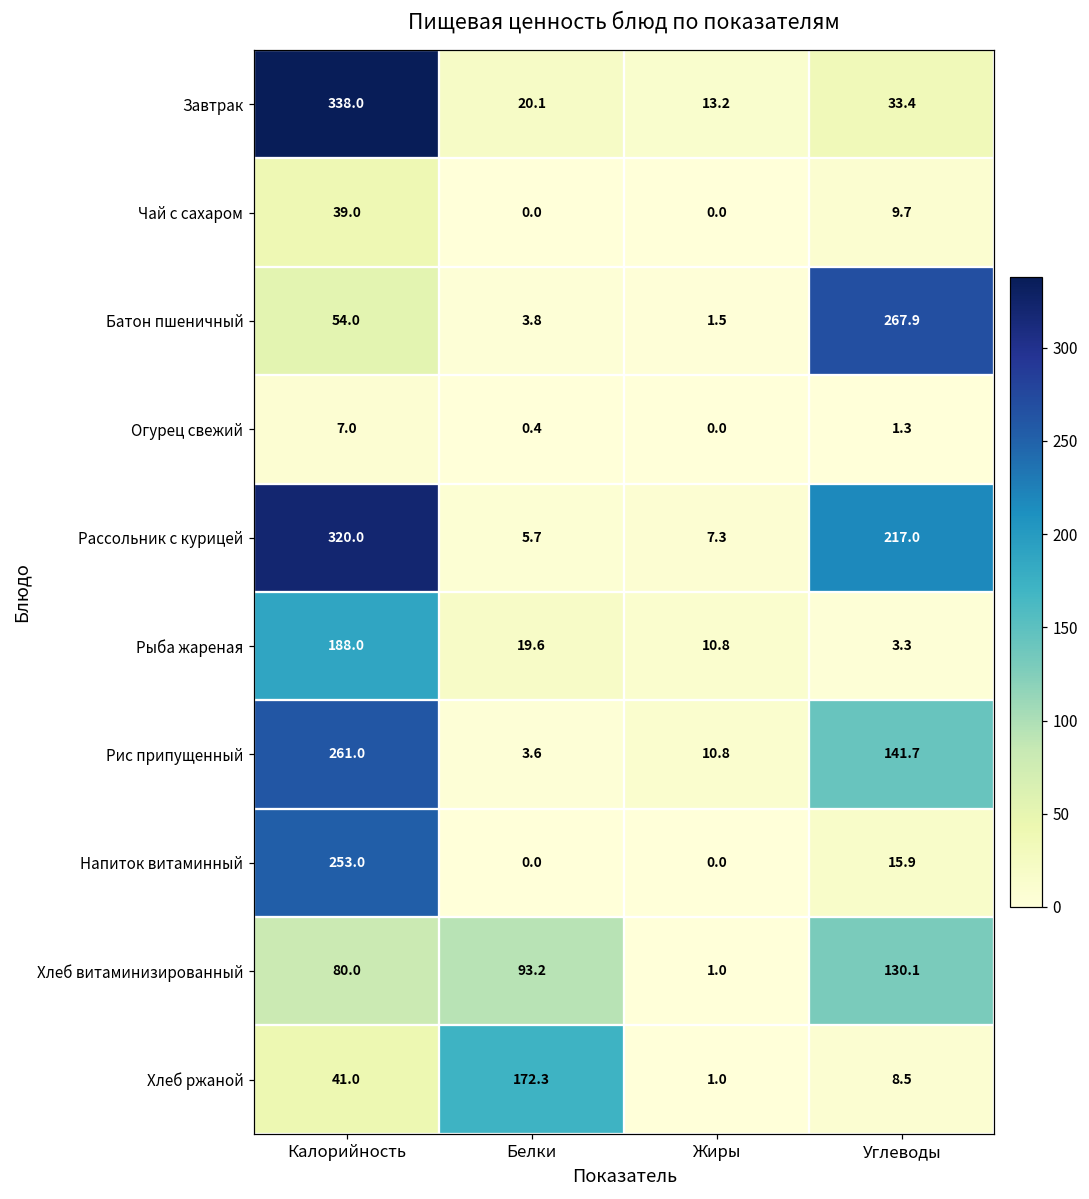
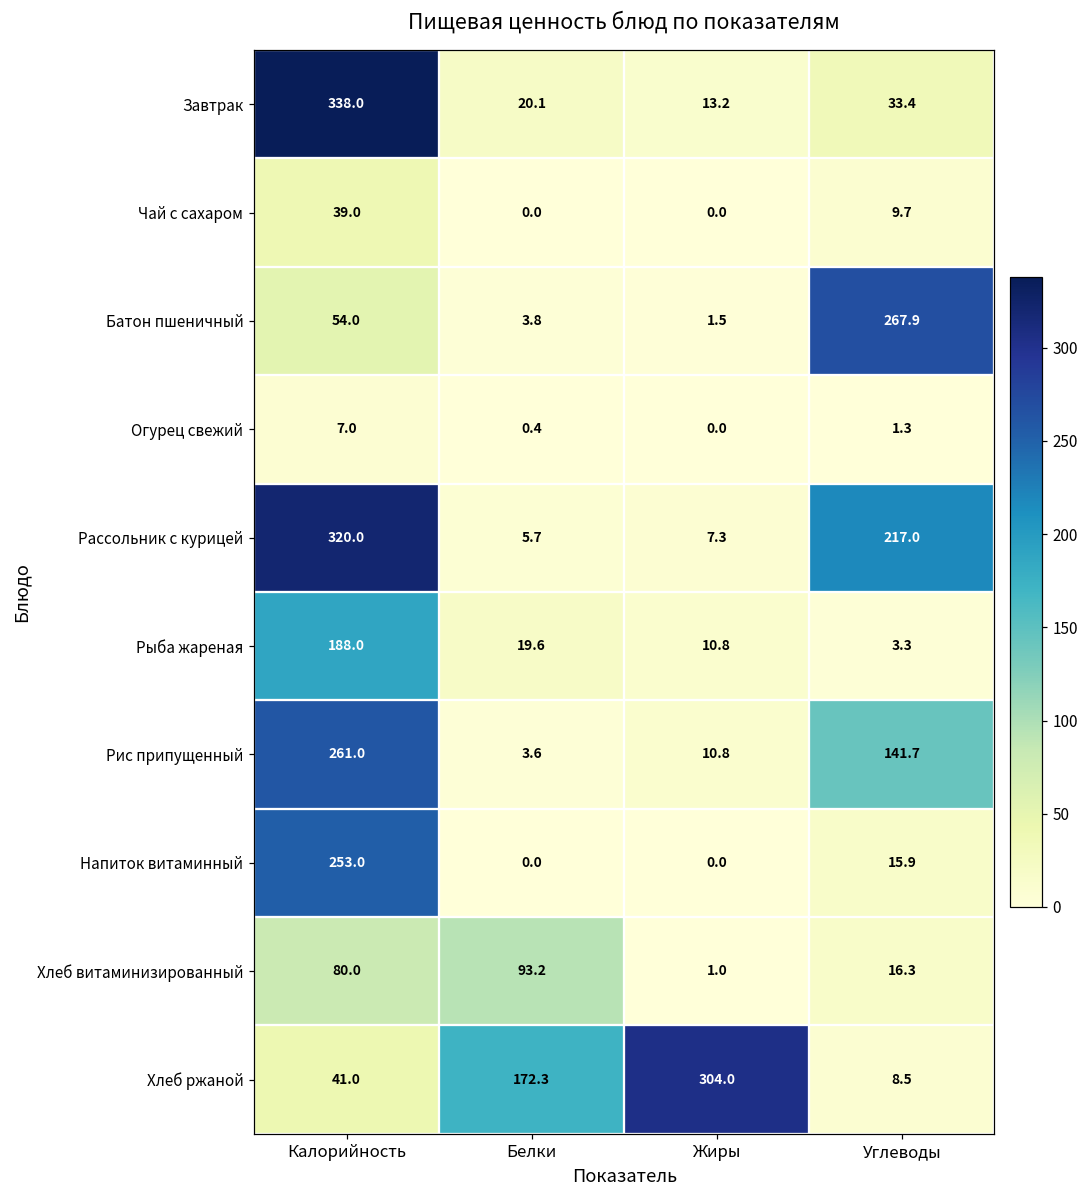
Хлеб витаминизированный, Углеводы: 130.1 -> 16.3
Хлеб ржаной, Жиры: 1.0 -> 304.0
